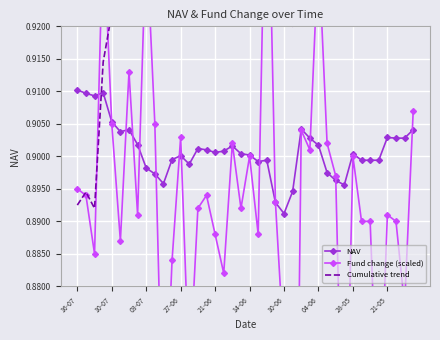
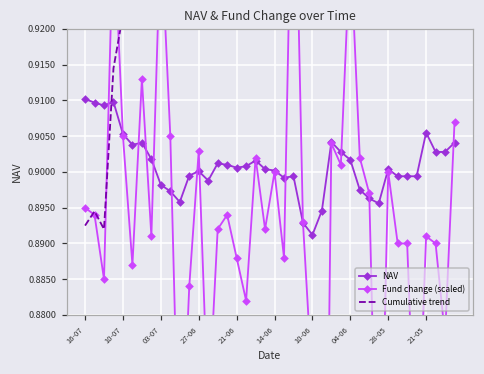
NAV, 21-05: 0.903 -> 0.906
